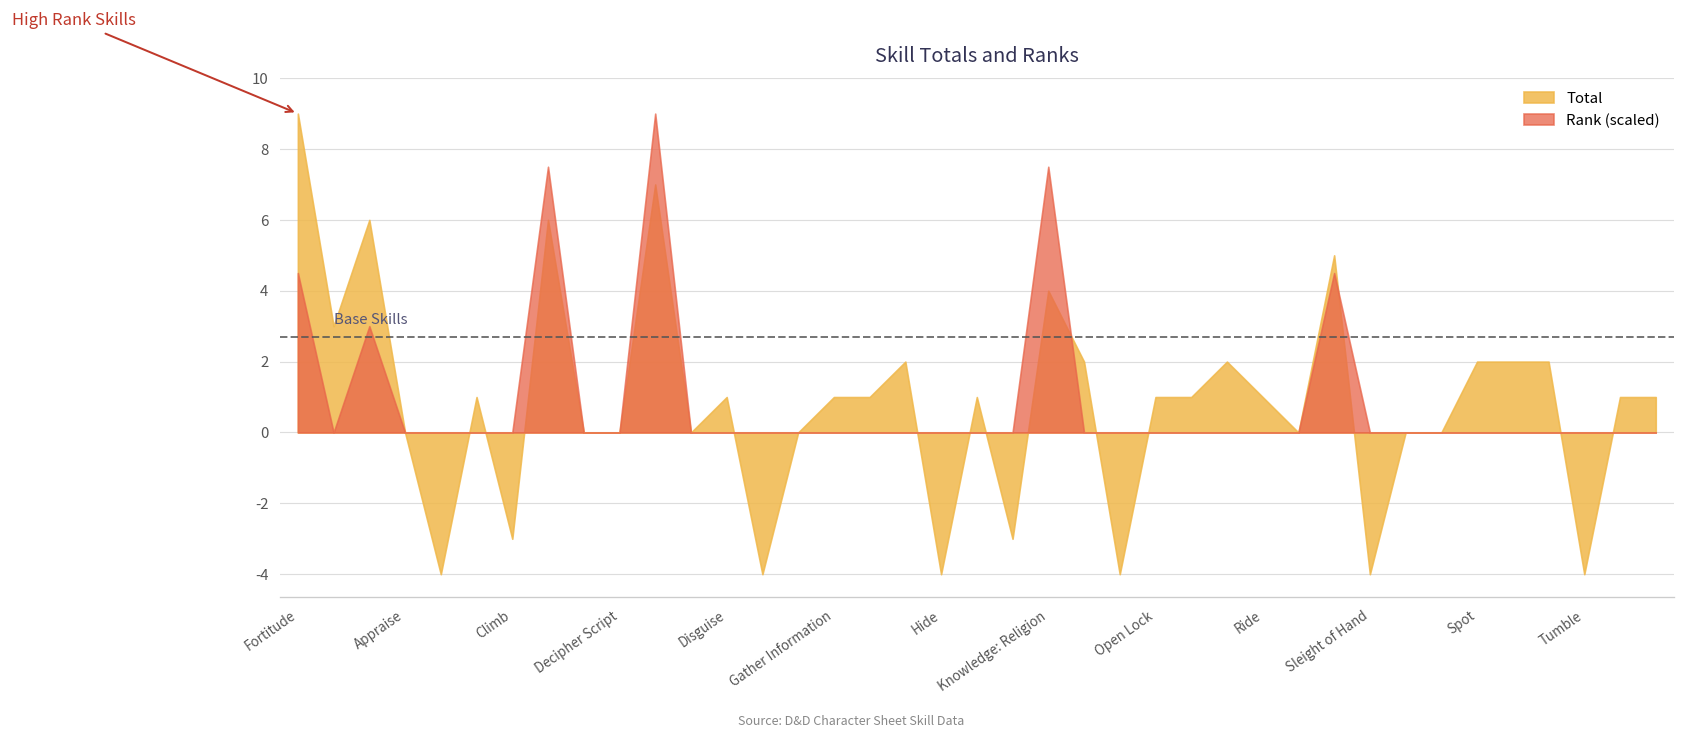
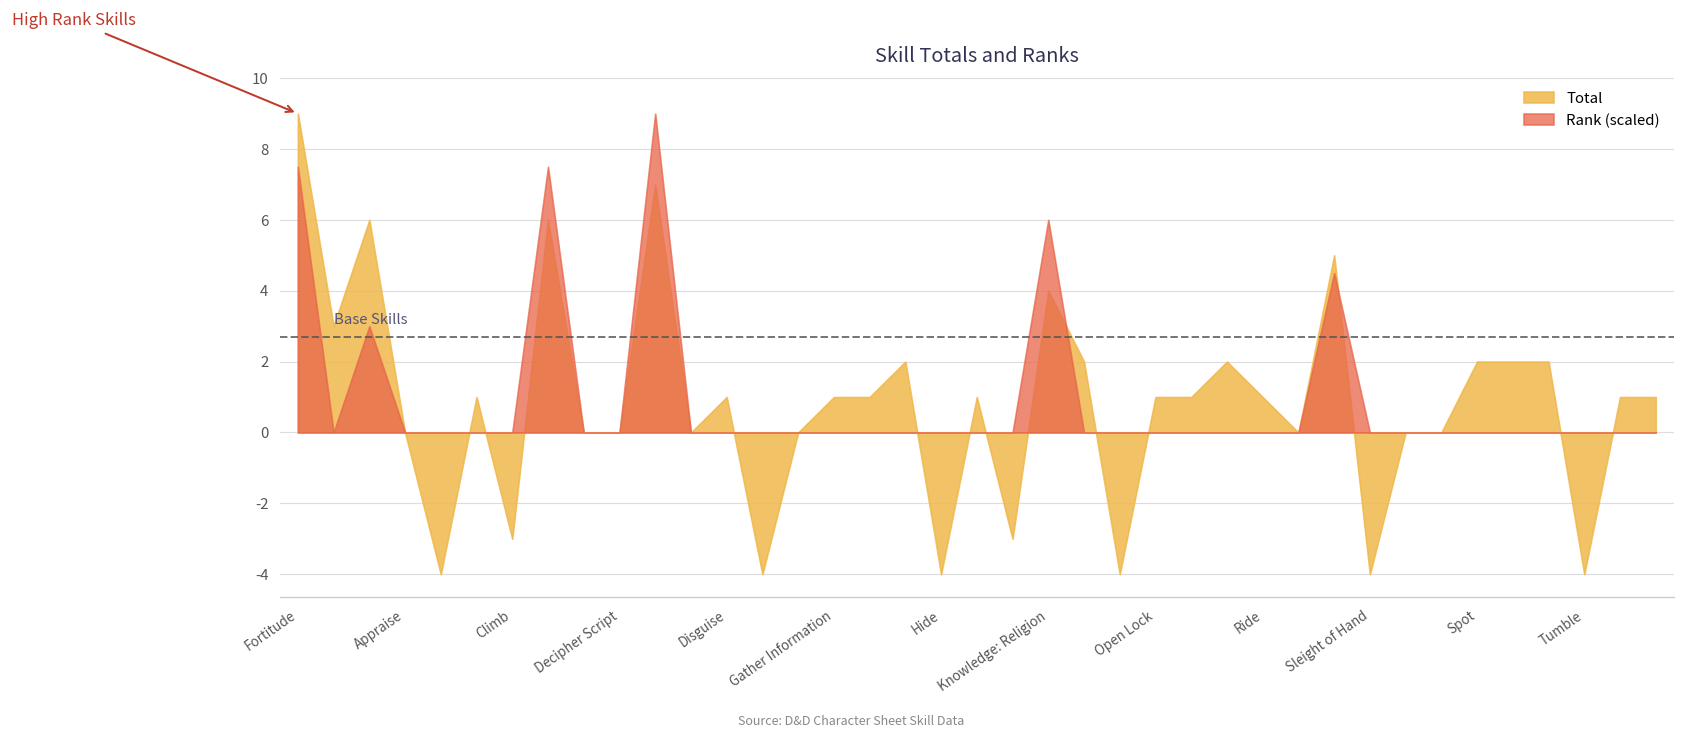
Rank (scaled), Fortitude: 4.5 -> 7.5
Rank (scaled), Knowledge: Religion: 7.5 -> 6.0
